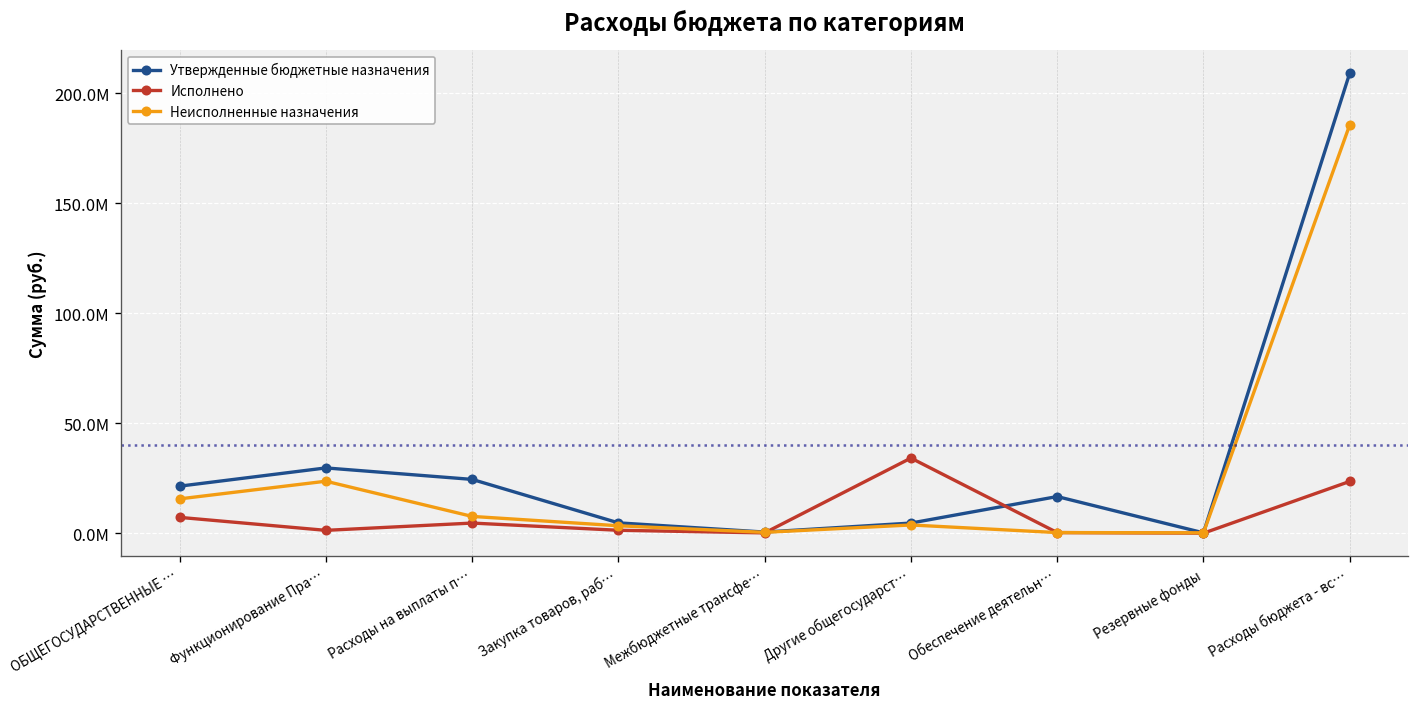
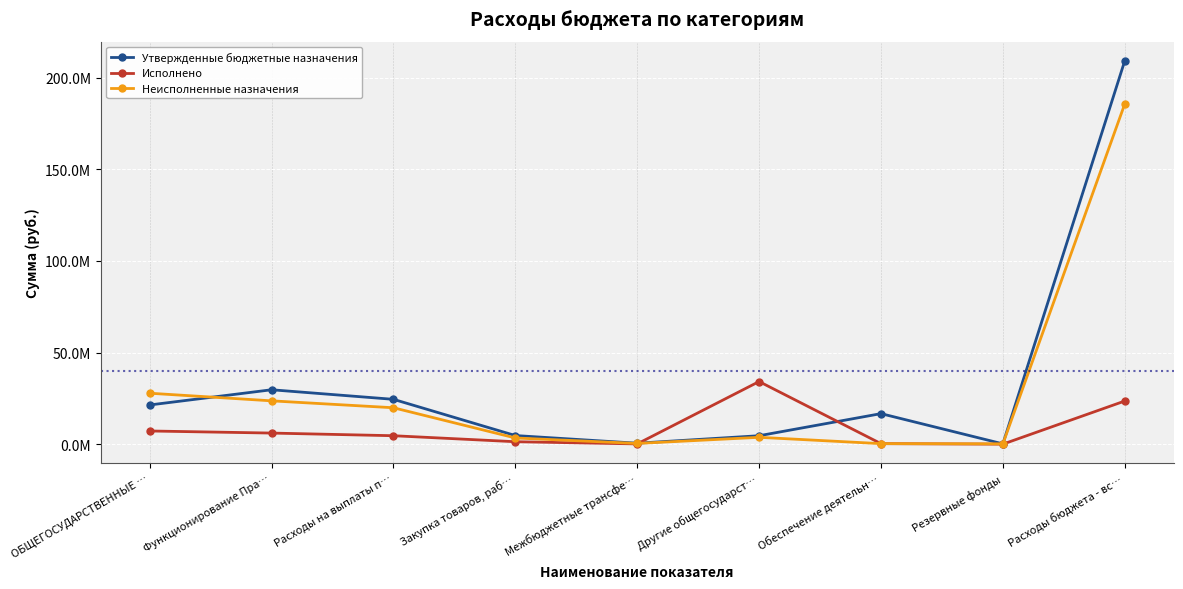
Неисполненные назначения, ОБЩЕГОСУДАРСТВЕННЫЕ …: 16000000 -> 28000000
Исполнено, Функционирование Пра…: 1000000 -> 6000000
Неисполненные назначения, Расходы на выплаты п…: 8000000 -> 20000000
